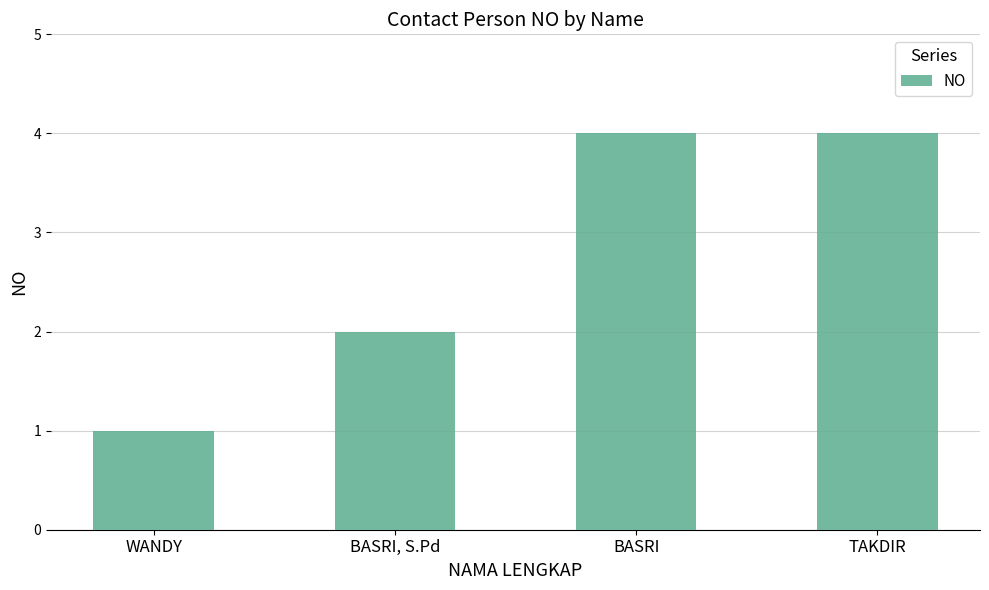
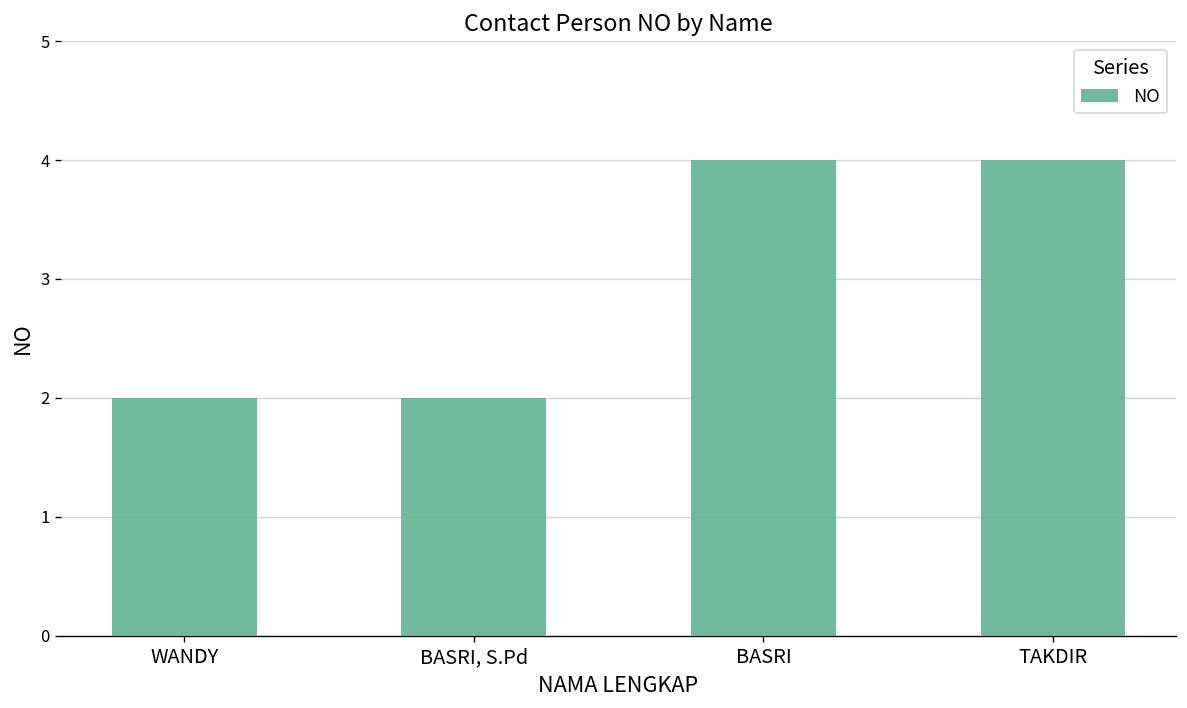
WANDY: 1 -> 2
